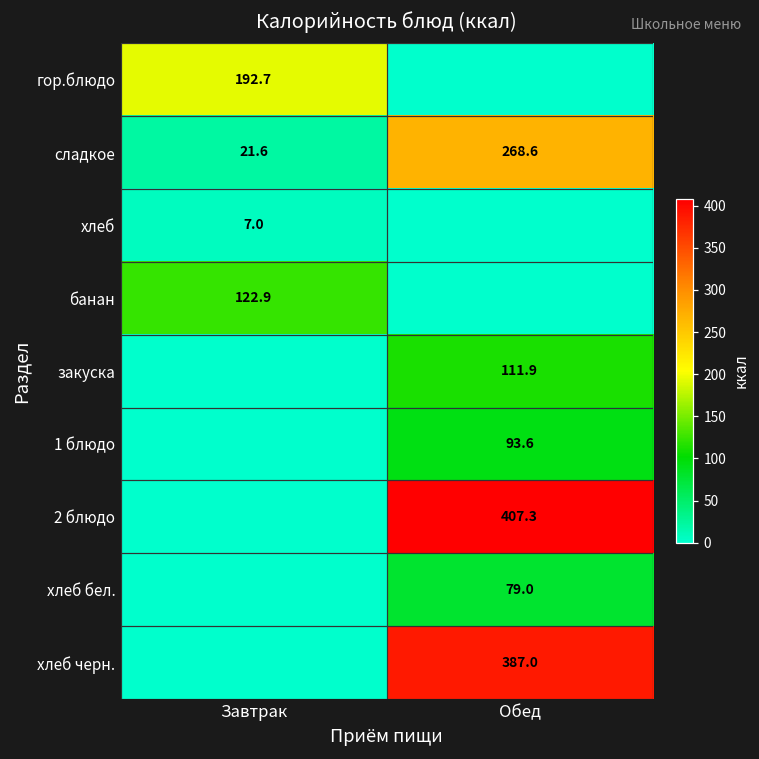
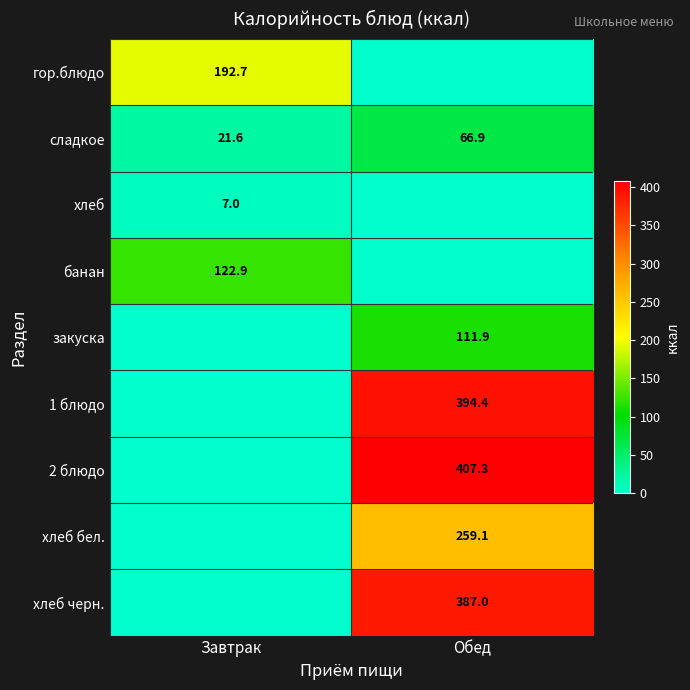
сладкое, Обед: 268.6 -> 66.9
1 блюдо, Обед: 93.6 -> 394.4
хлеб бел., Обед: 79.0 -> 259.1
